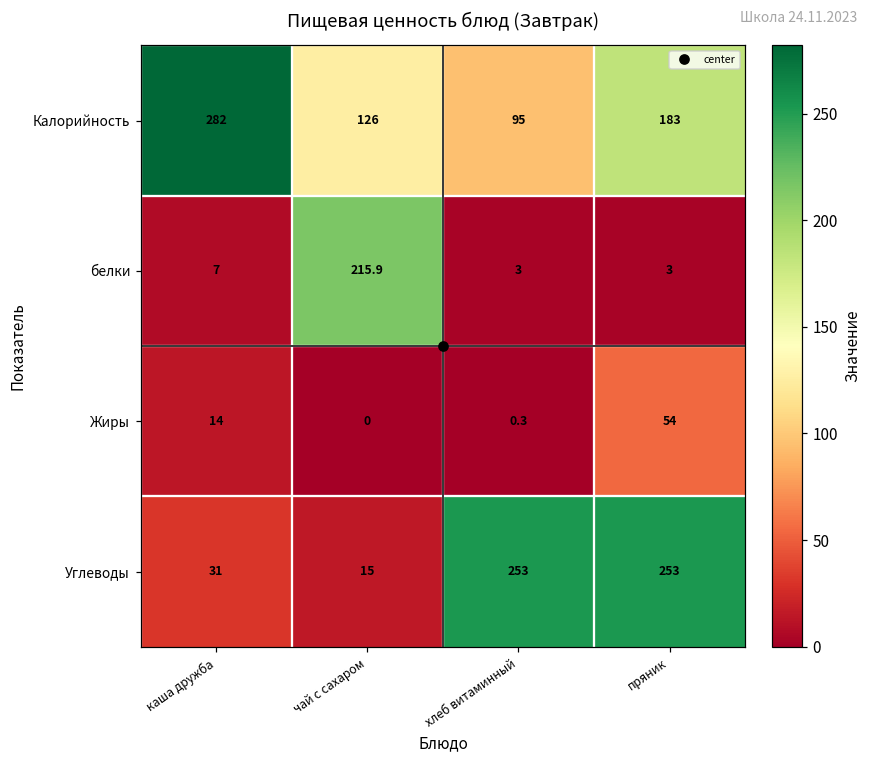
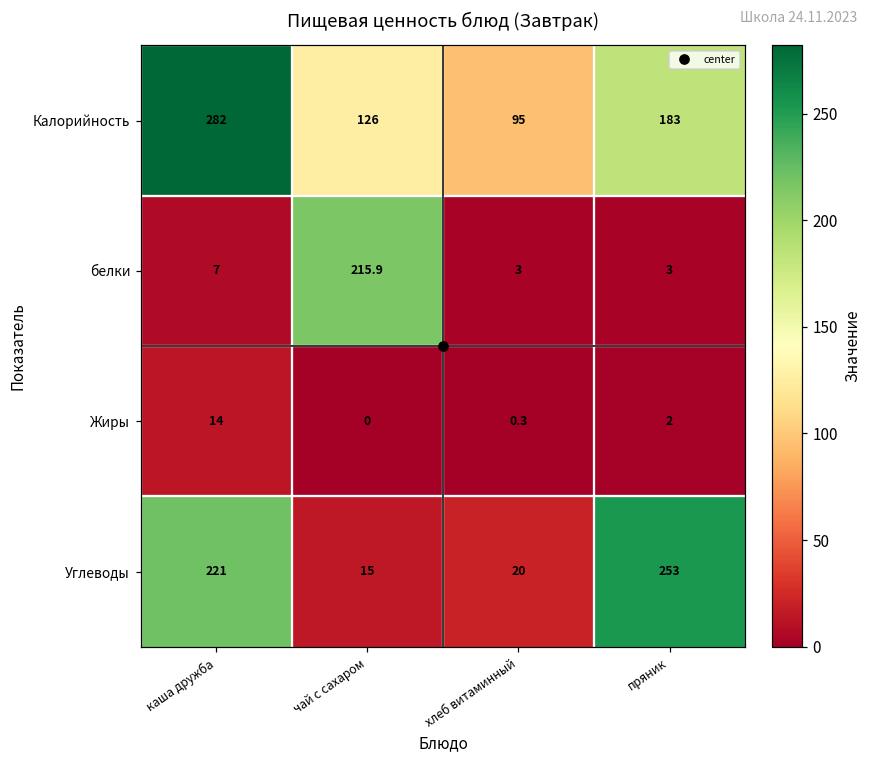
Жиры, пряник: 54 -> 2
Углеводы, каша дружба: 31 -> 221
Углеводы, хлеб витаминный: 253 -> 20
